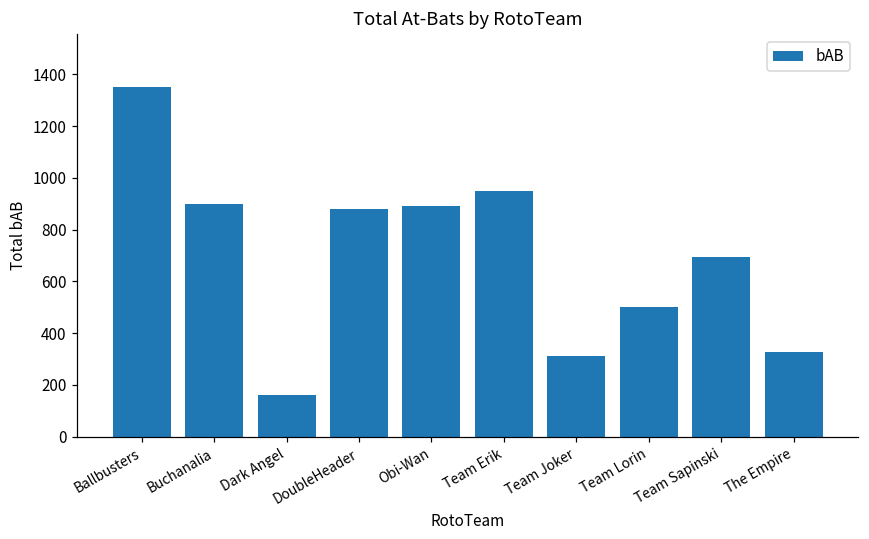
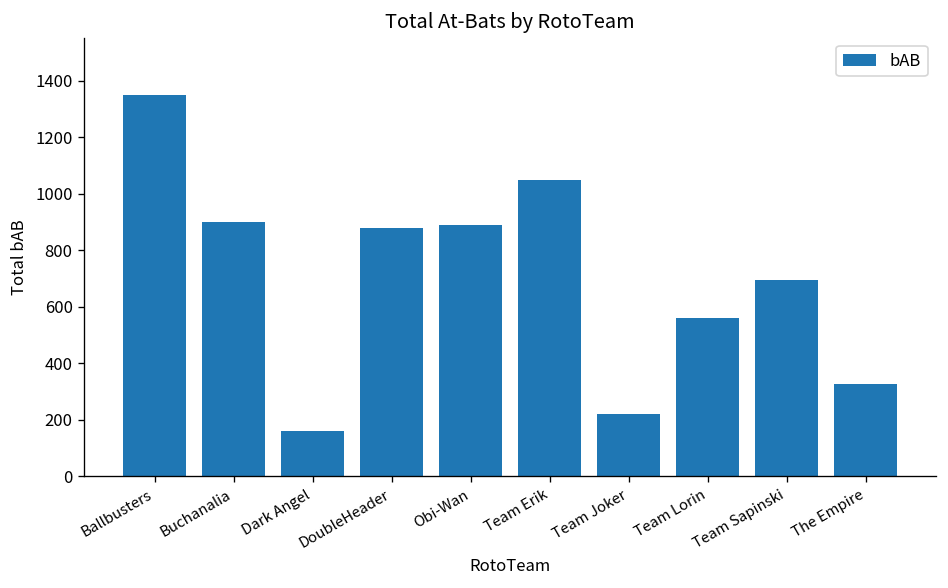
Team Erik: 950 -> 1050
Team Joker: 310 -> 220
Team Lorin: 500 -> 560
